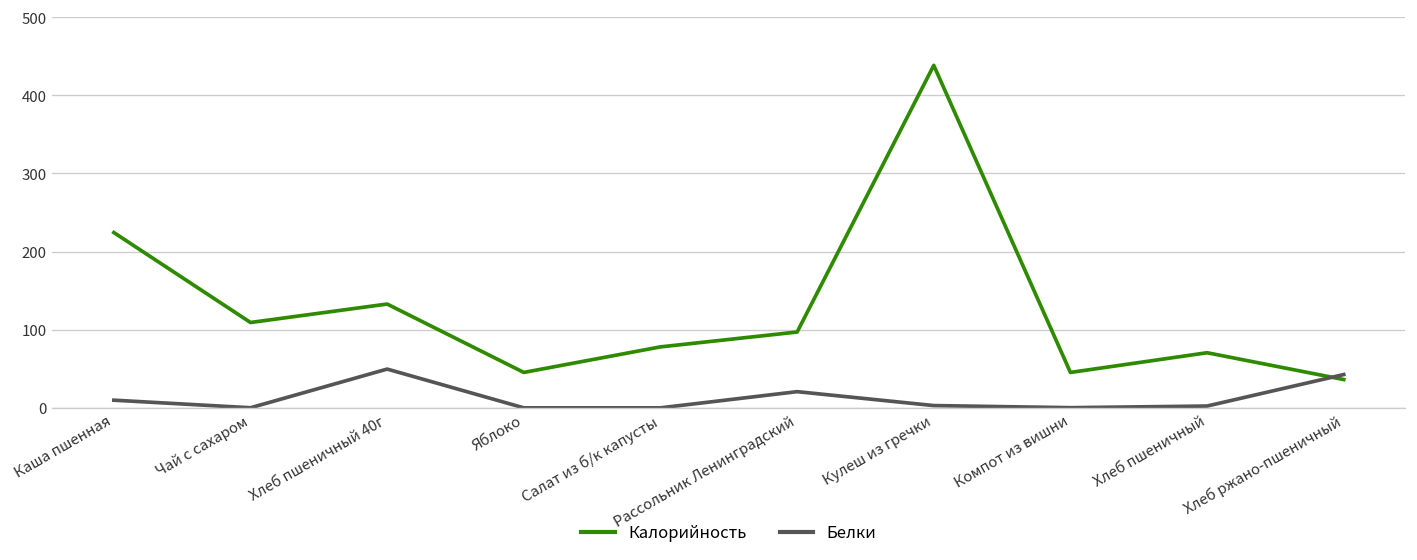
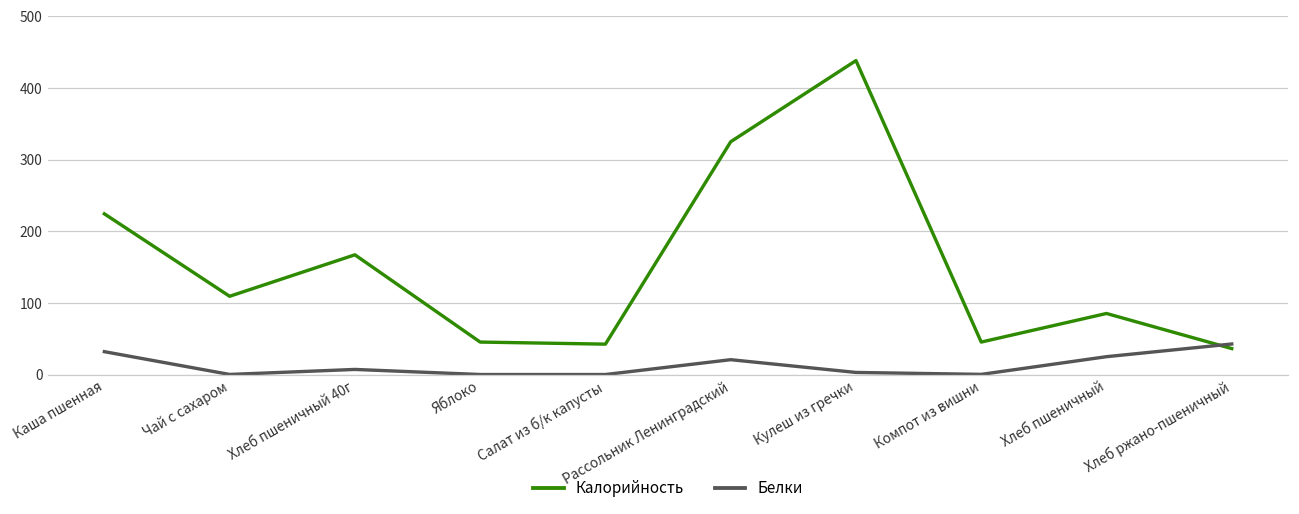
Белки, Каша пшенная: 10 -> 30
Калорийность, Хлеб пшеничный 40г: 130 -> 170
Белки, Хлеб пшеничный 40г: 50 -> 10
Калорийность, Салат из б/к капусты: 80 -> 40
Калорийность, Рассольник Ленинградский: 100 -> 320
Калорийность, Хлеб пшеничный: 70 -> 90
Белки, Хлеб пшеничный: 0 -> 20
